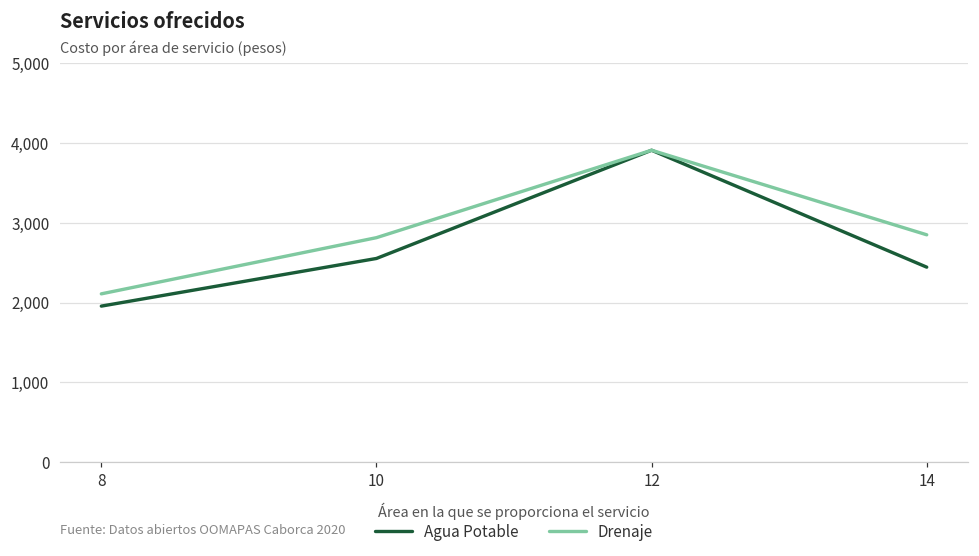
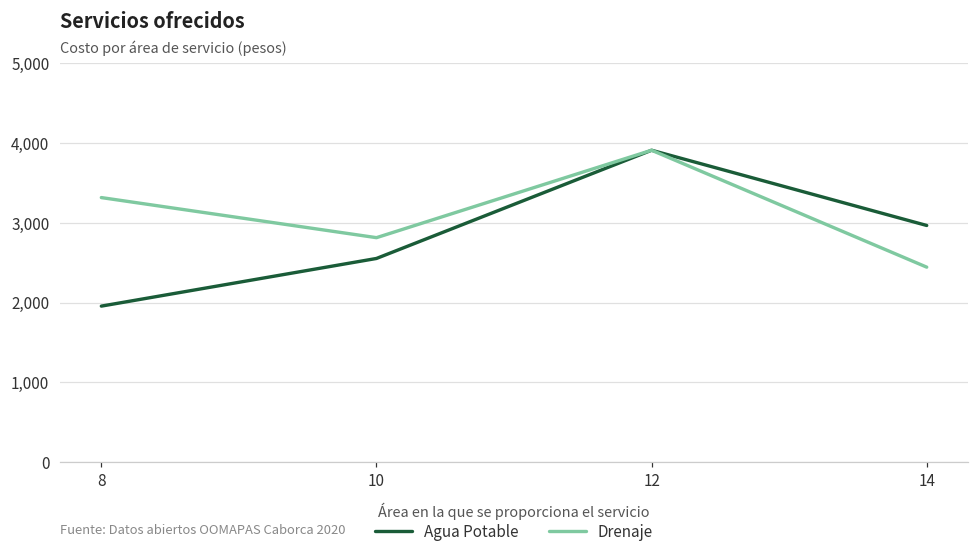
Drenaje, 8: 2,100 -> 3,300
Agua Potable, 14: 2,400 -> 3,000
Drenaje, 14: 2,900 -> 2,400
